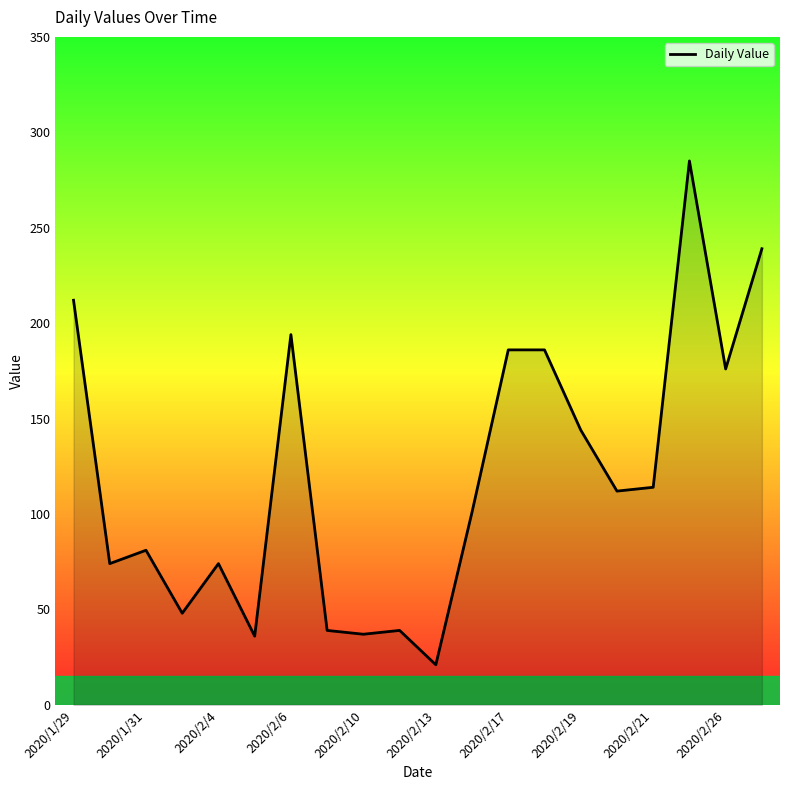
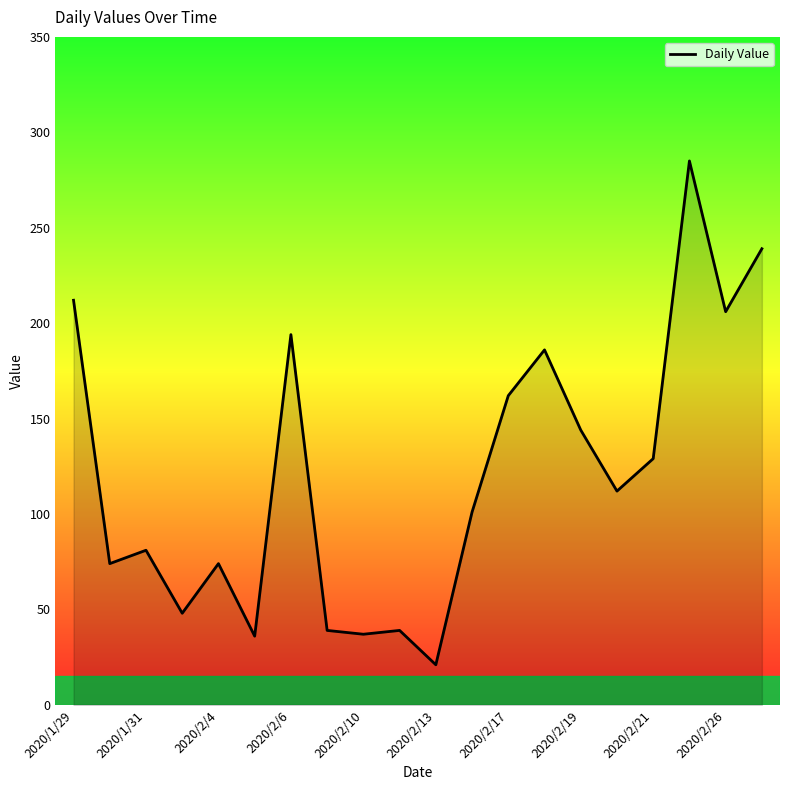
2020/2/17: 186 -> 162
2020/2/21: 114 -> 129
2020/2/26: 176 -> 206
